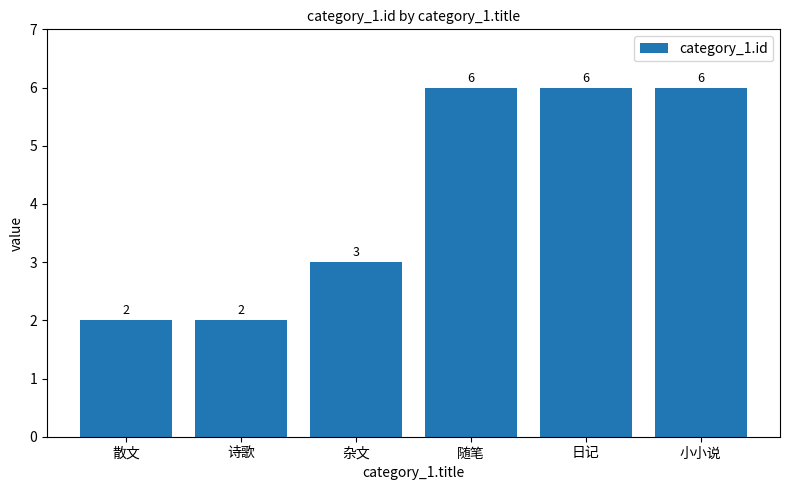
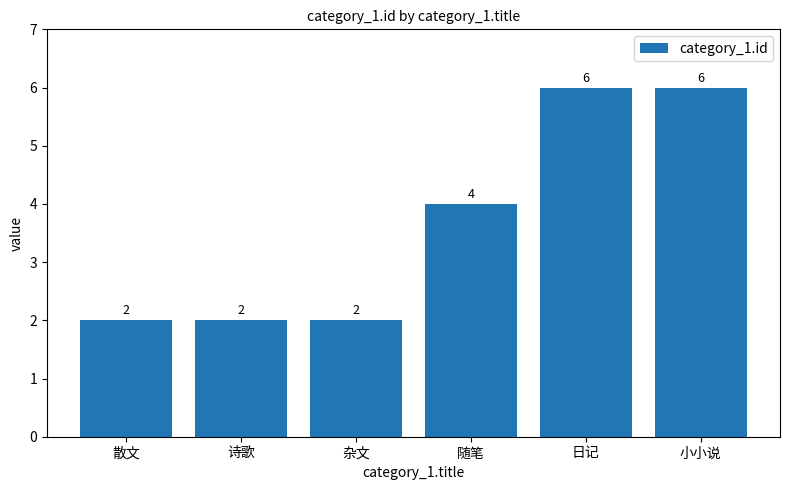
杂文: 3 -> 2
随笔: 6 -> 4
